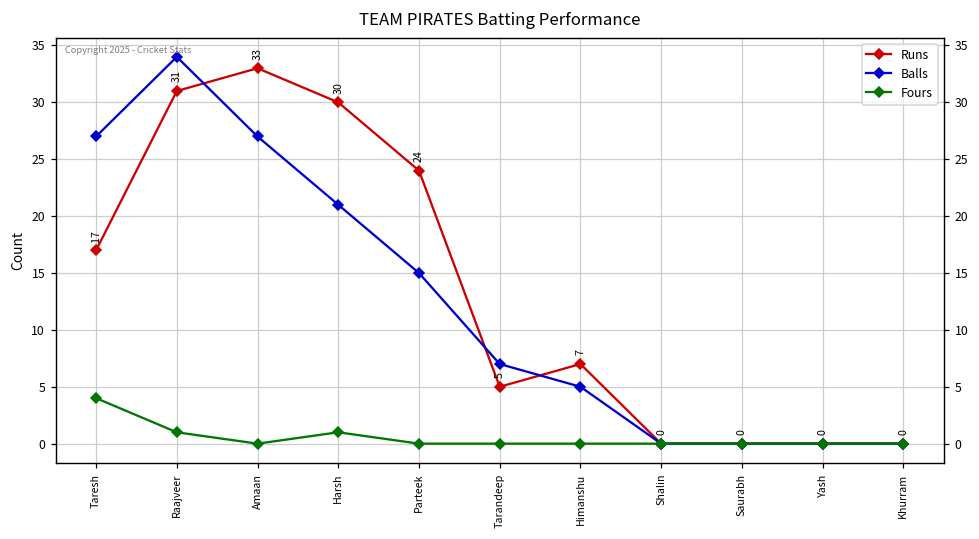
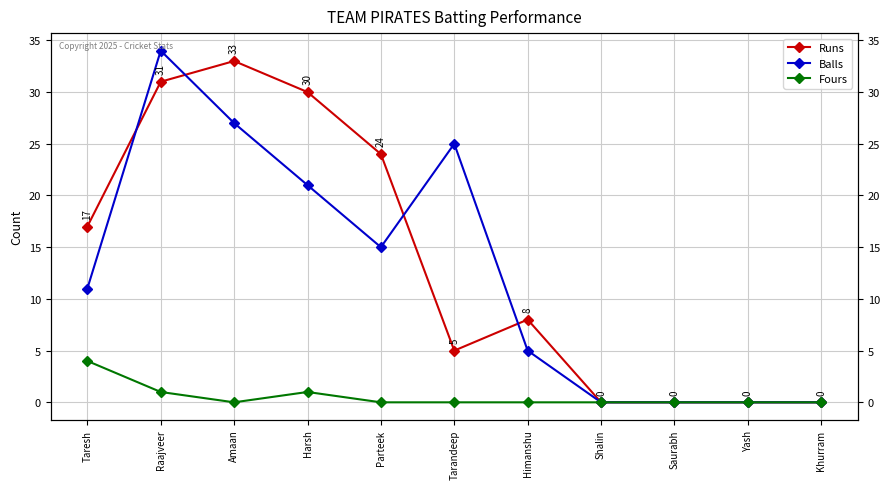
Balls, Taresh: 27 -> 11
Balls, Tarandeep: 7 -> 25
Runs, Himanshu: 7 -> 8
